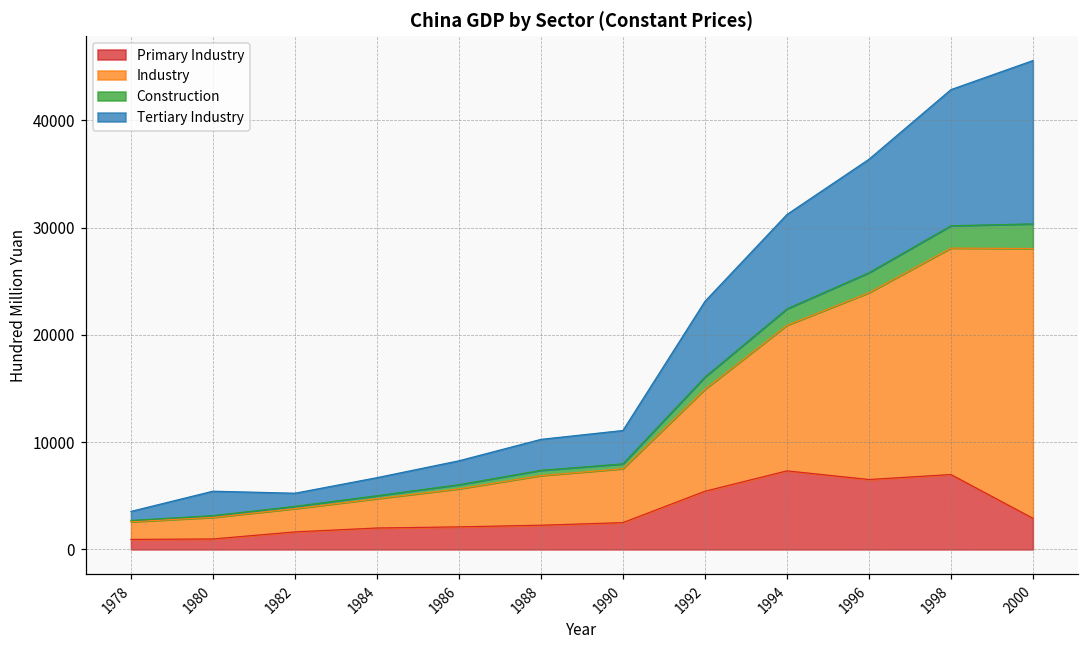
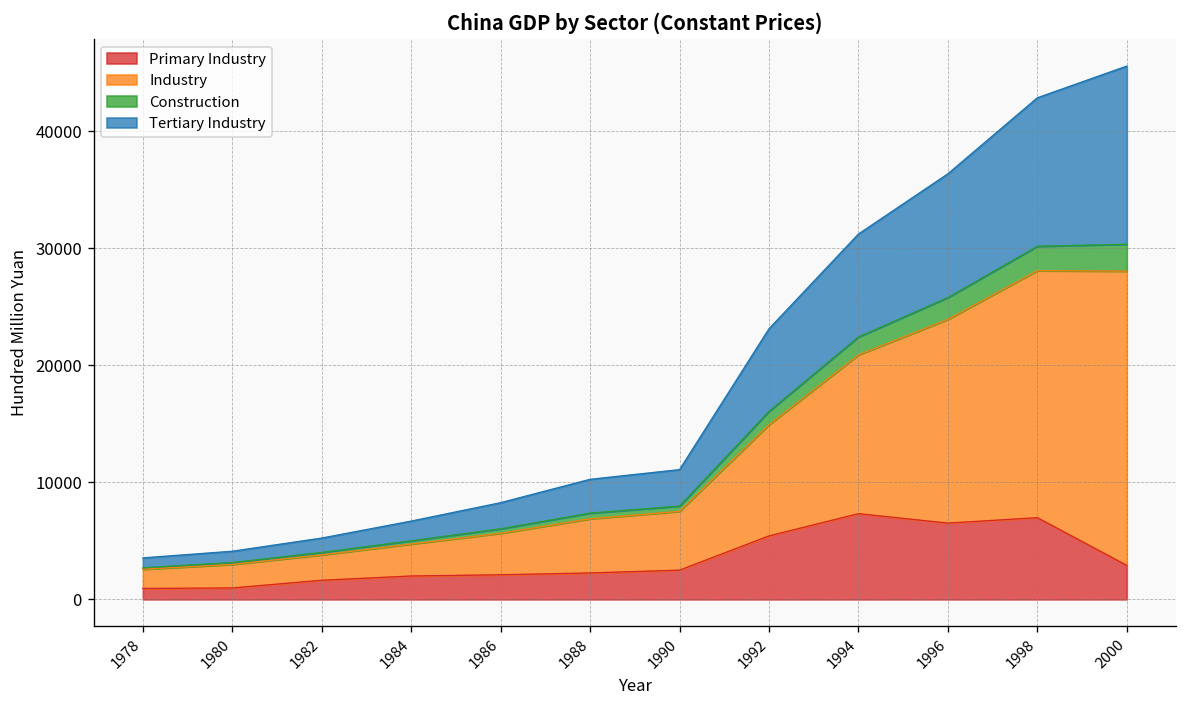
Tertiary Industry, 1980: 2000 -> 1000
